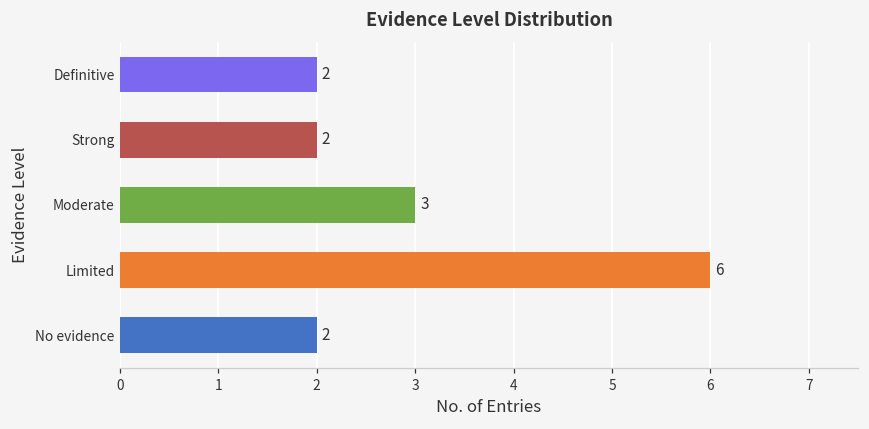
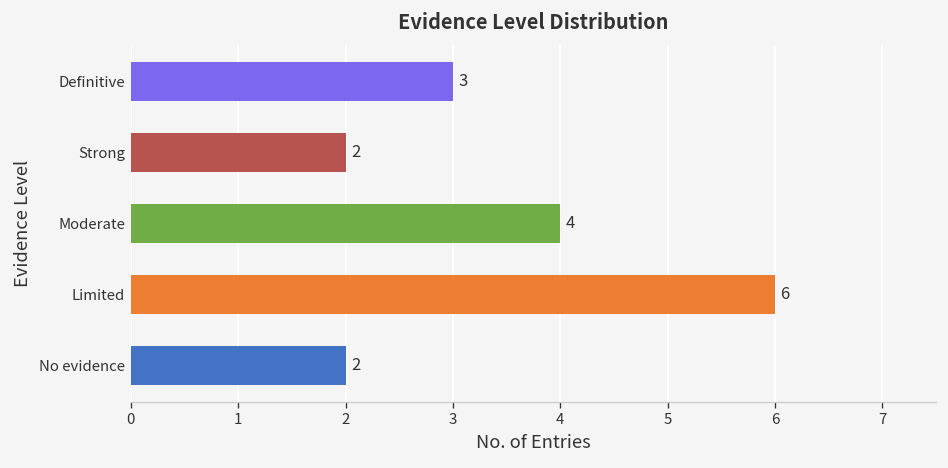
Definitive: 2 -> 3
Moderate: 3 -> 4
